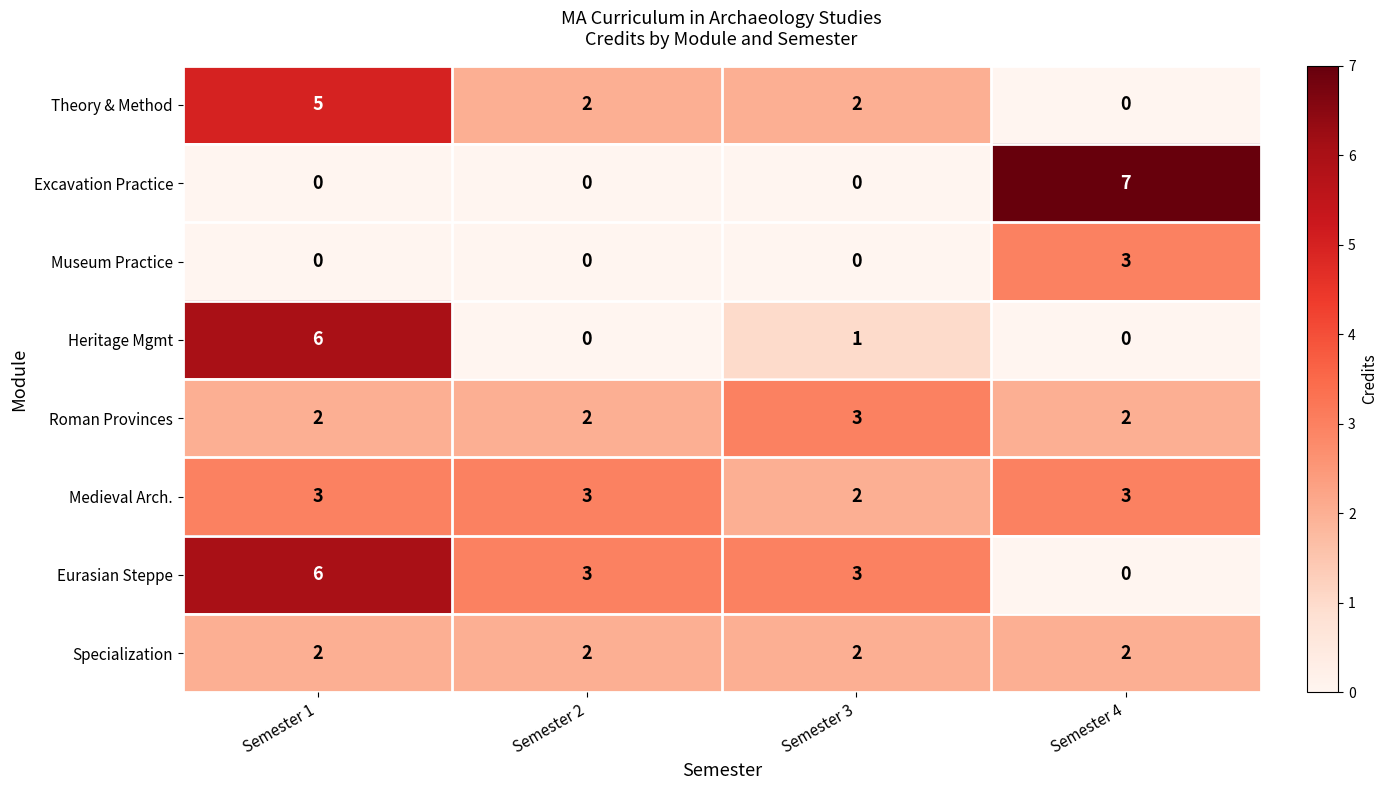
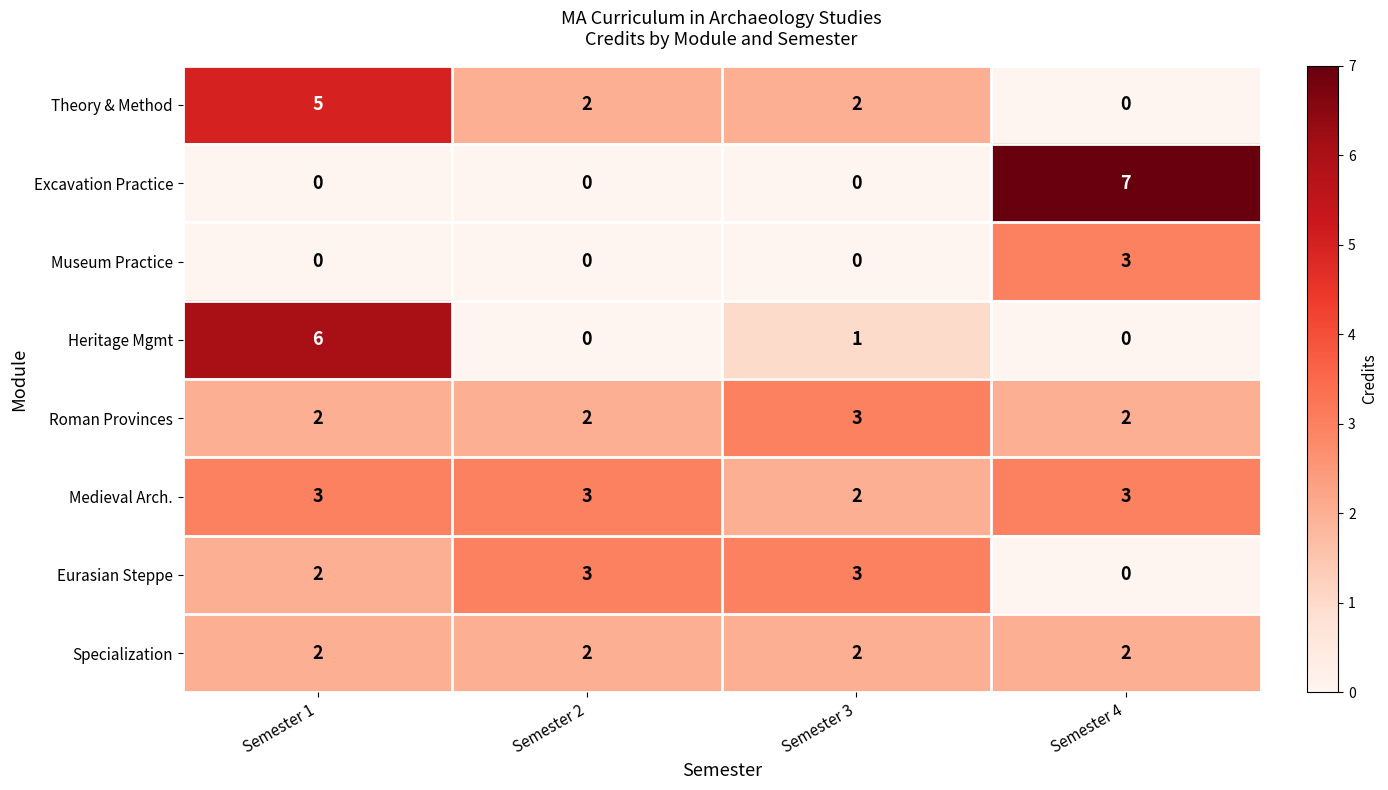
Eurasian Steppe, Semester 1: 6 -> 2
